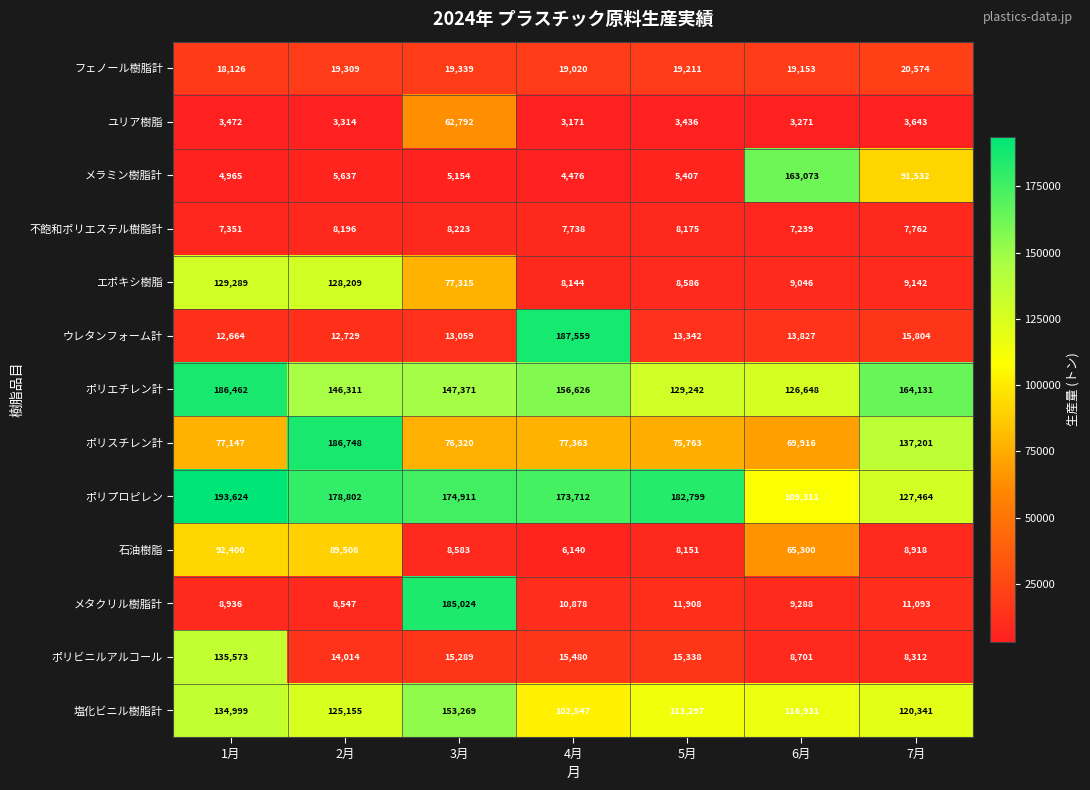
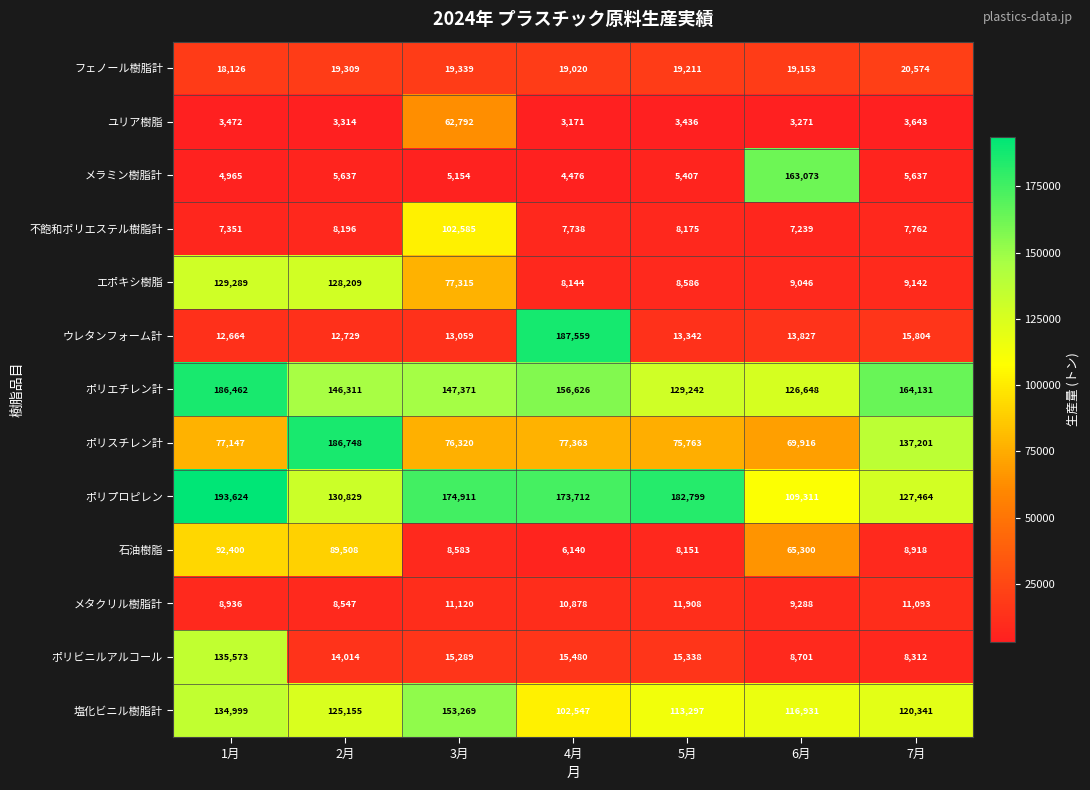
メラミン樹脂計, 7月: 91,532 -> 5,637
不飽和ポリエステル樹脂計, 3月: 8,223 -> 102,585
ポリプロピレン, 2月: 178,802 -> 130,829
メタクリル樹脂計, 3月: 185,024 -> 11,120
